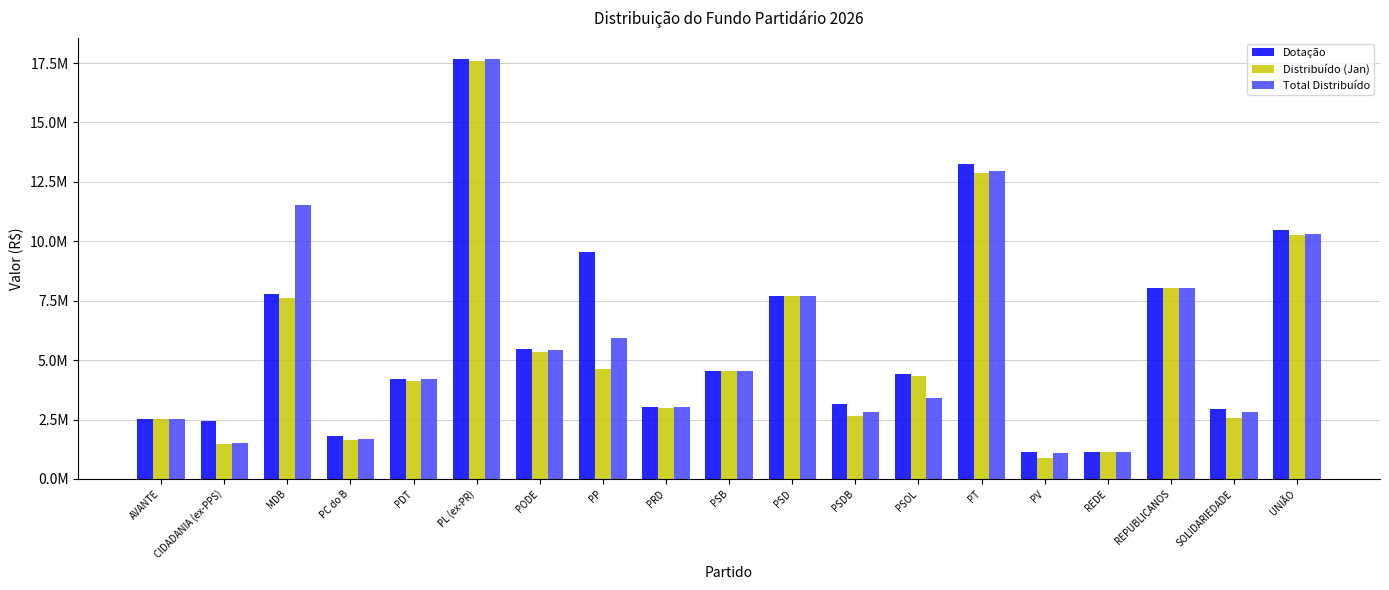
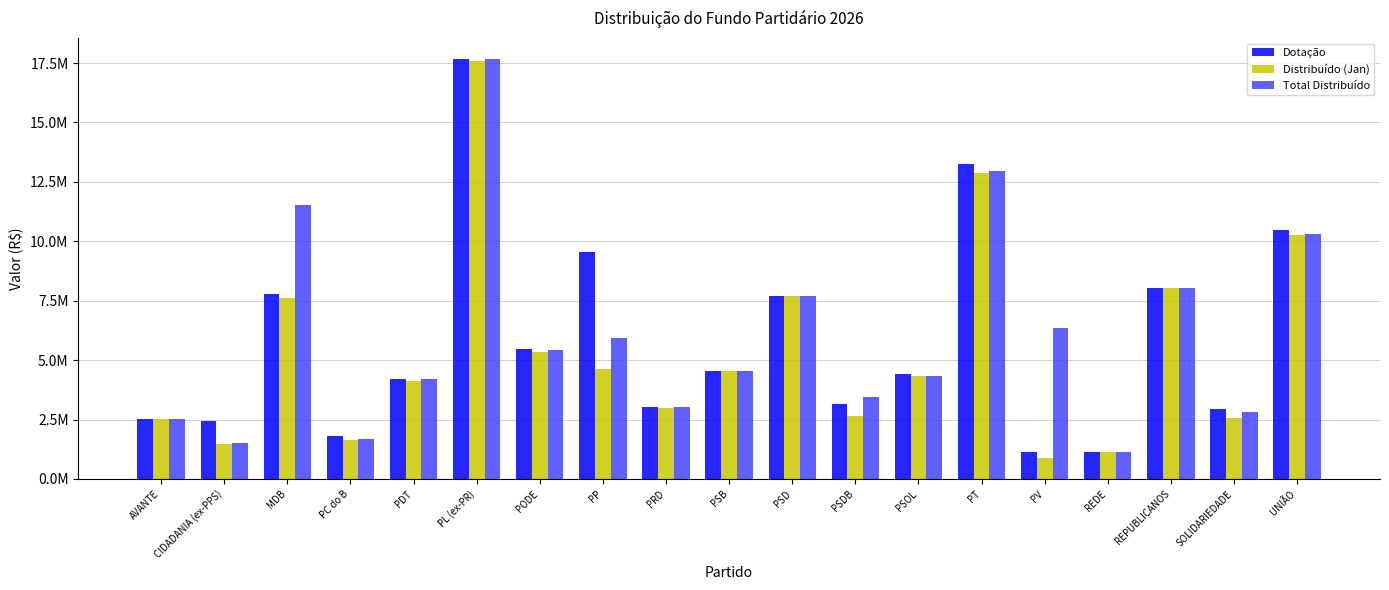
Total Distribuído, PSDB: 2800000 -> 3500000
Total Distribuído, PSOL: 3400000 -> 4300000
Total Distribuído, PV: 1100000 -> 6400000
